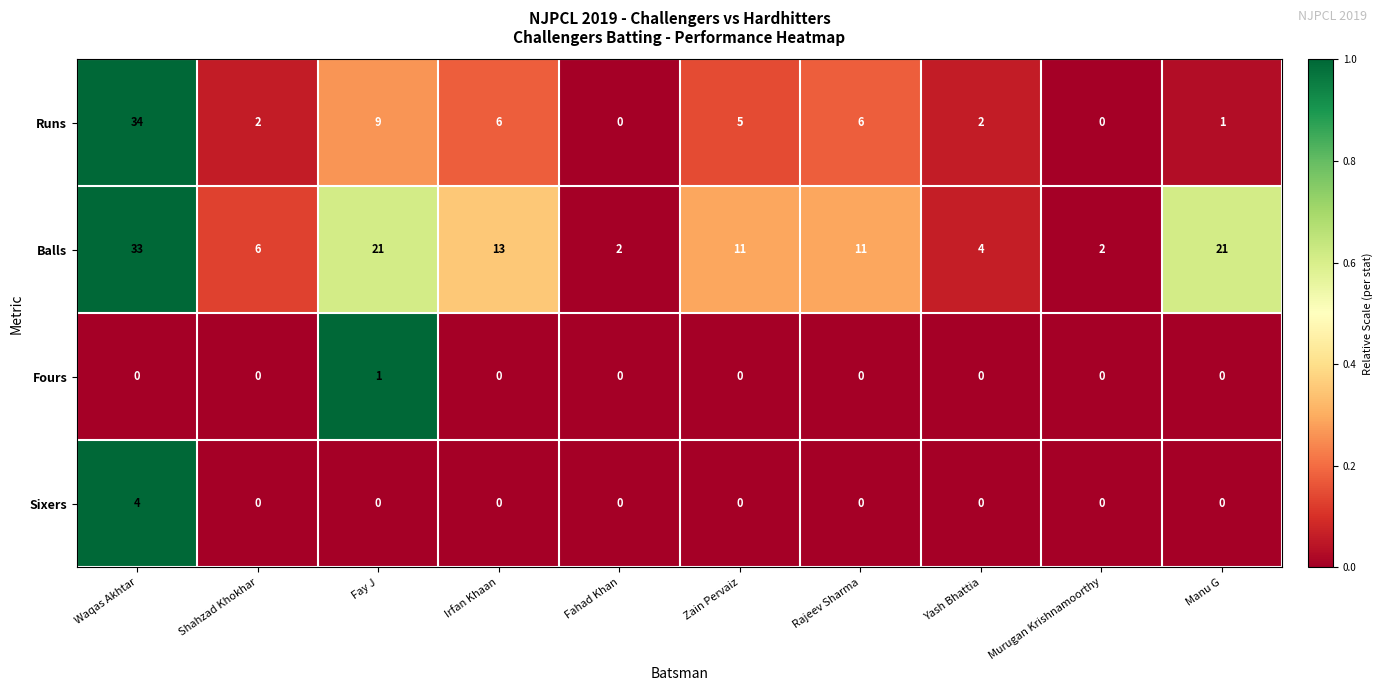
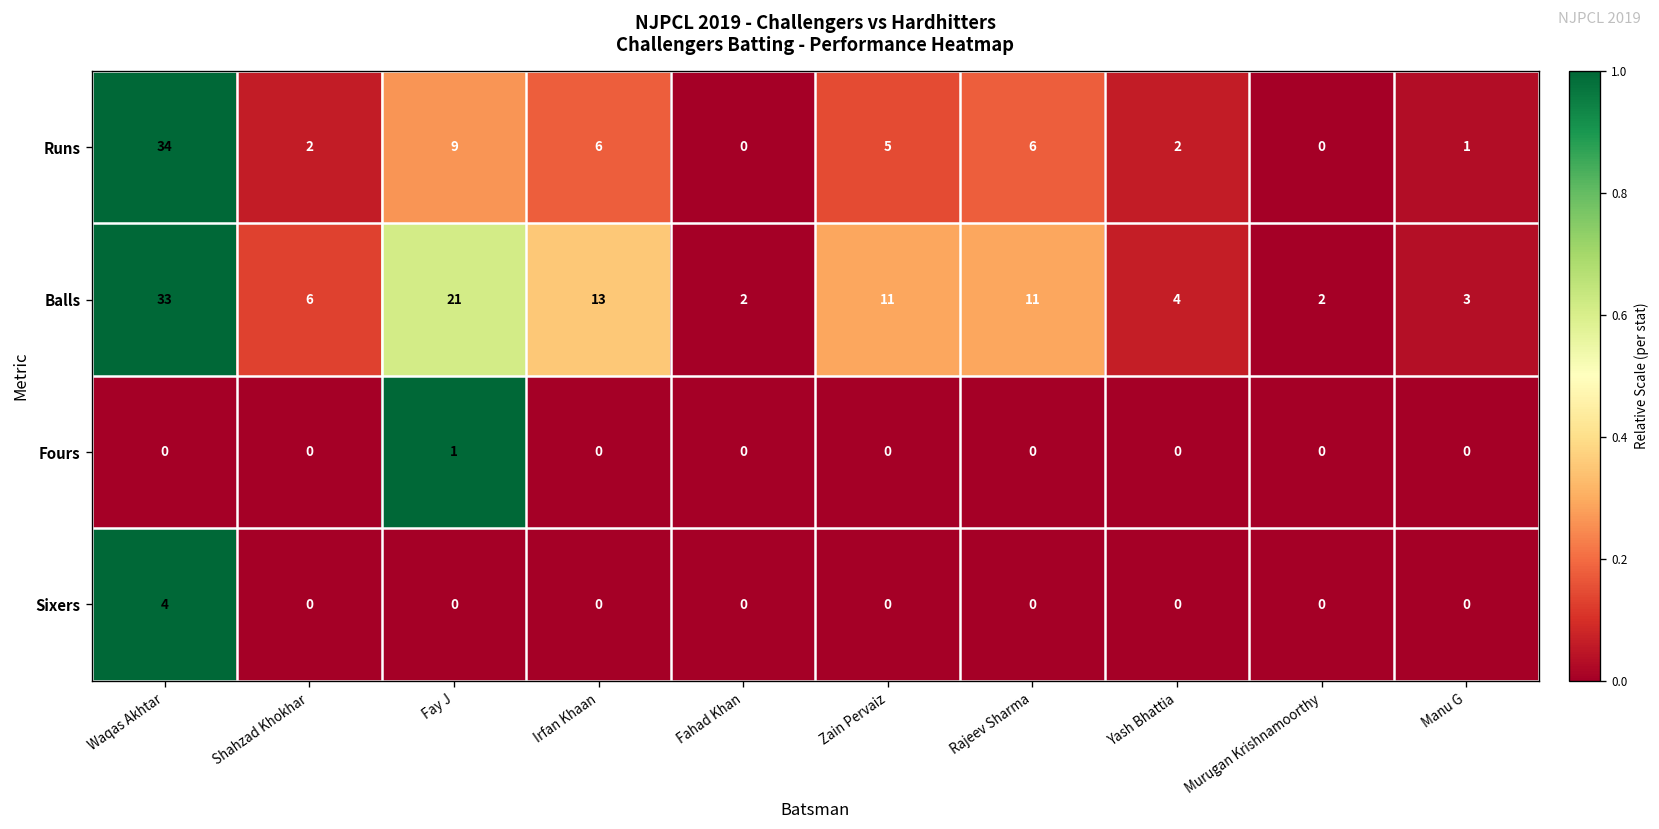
Balls, Manu G: 21 -> 3
